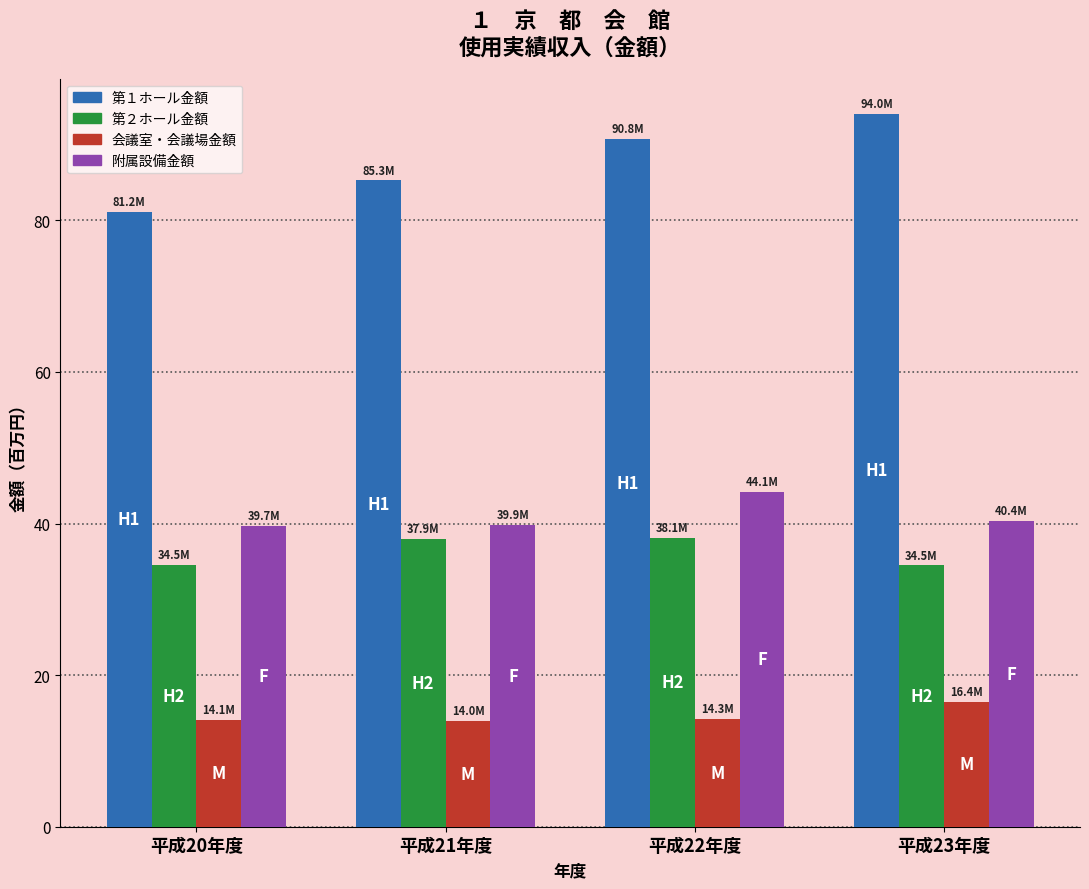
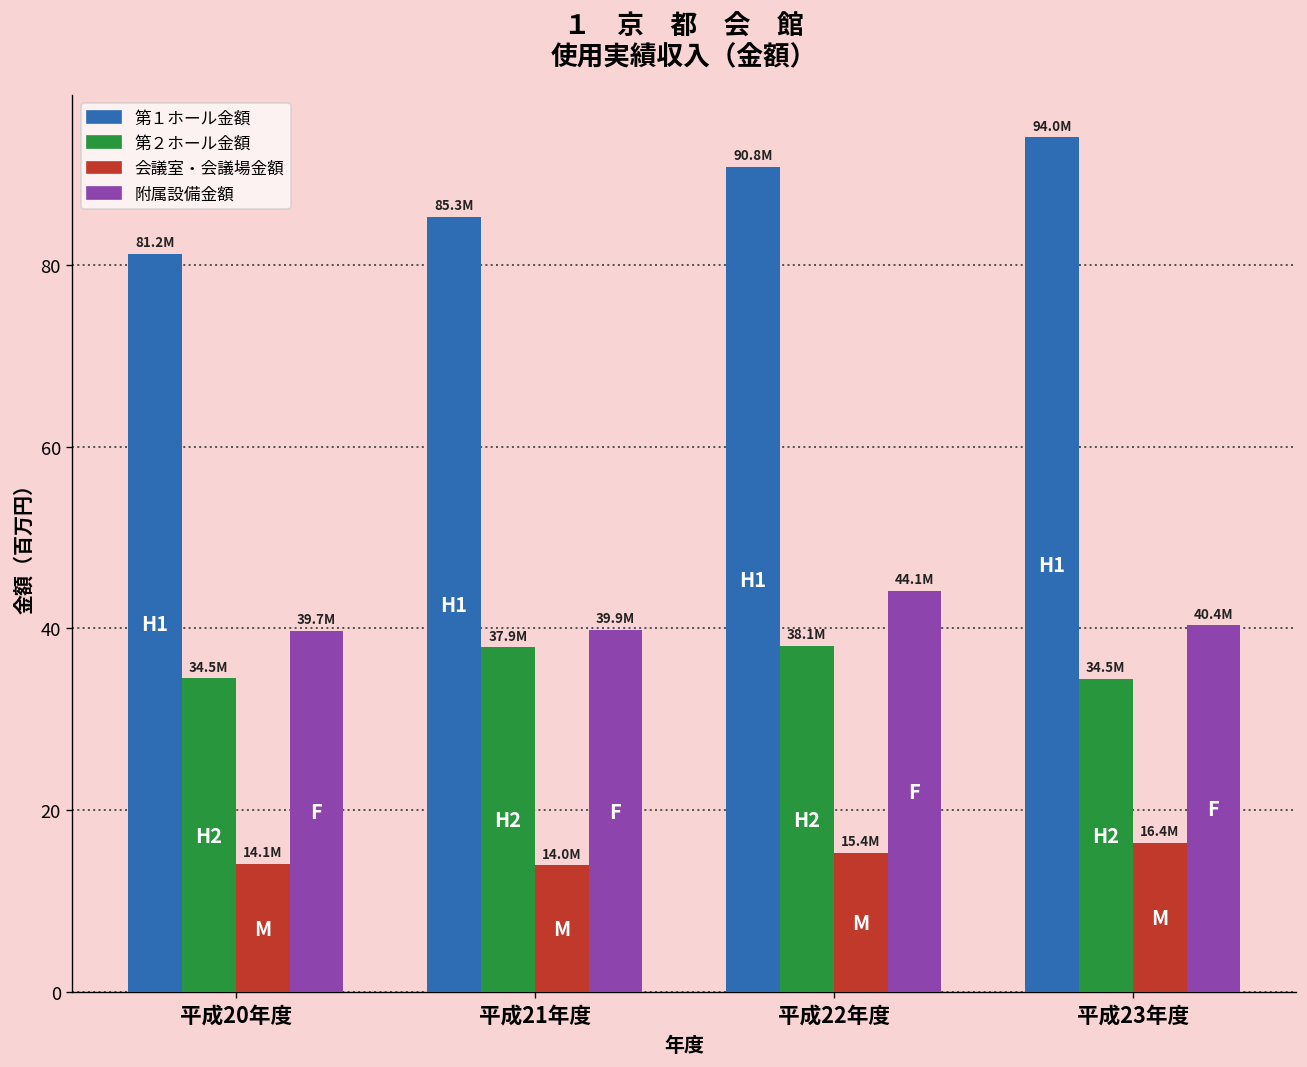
会議室・会議場金額, 平成22年度: 14.3M -> 15.4M
